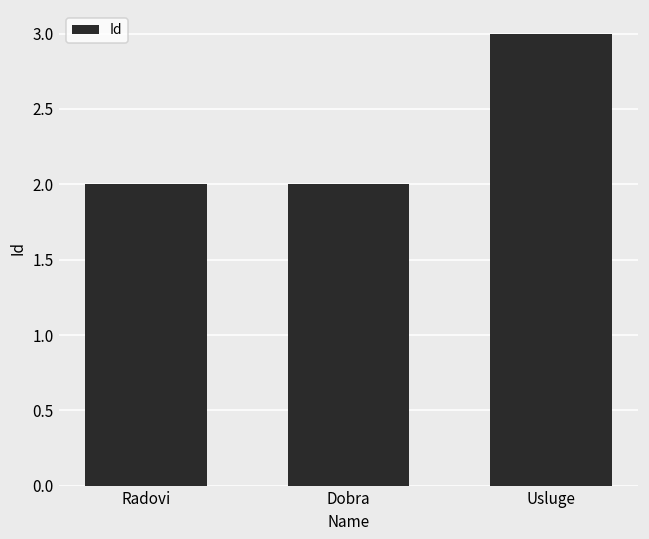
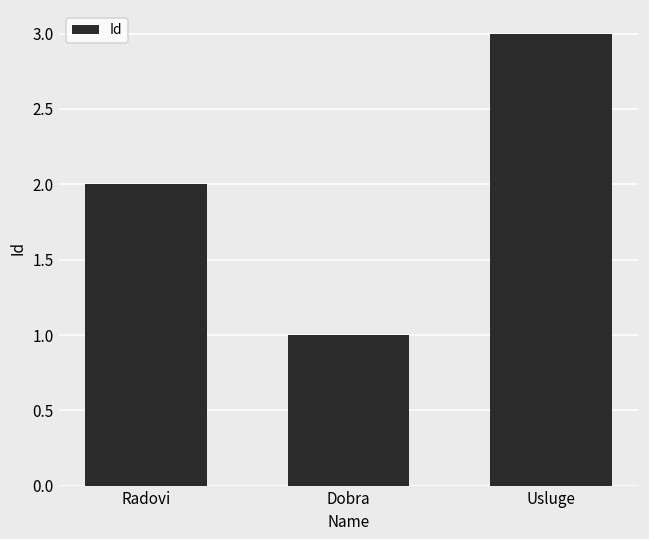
Dobra: 2 -> 1
